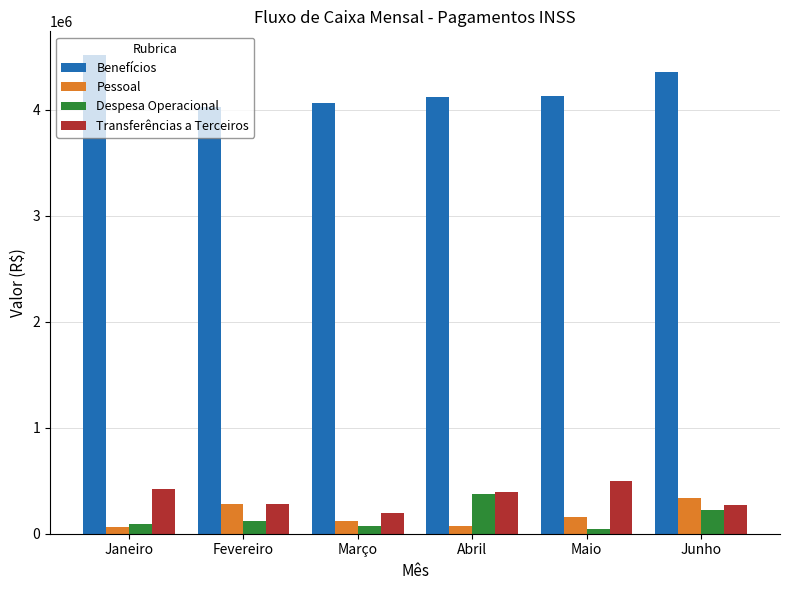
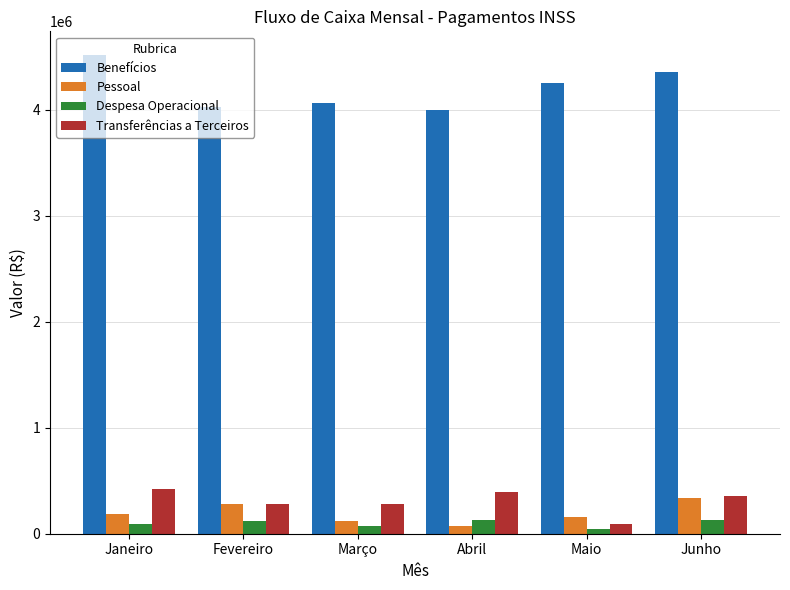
Pessoal, Janeiro: 60000 -> 190000
Transferências a Terceiros, Março: 200000 -> 280000
Benefícios, Abril: 4120000 -> 4000000
Despesa Operacional, Abril: 380000 -> 130000
Benefícios, Maio: 4130000 -> 4260000
Transferências a Terceiros, Maio: 500000 -> 90000
Despesa Operacional, Junho: 220000 -> 130000
Transferências a Terceiros, Junho: 270000 -> 350000
